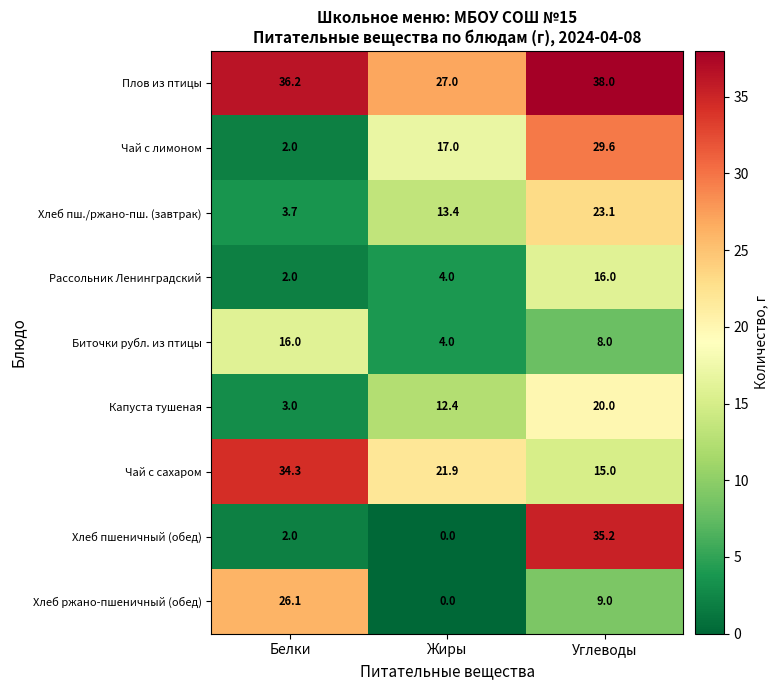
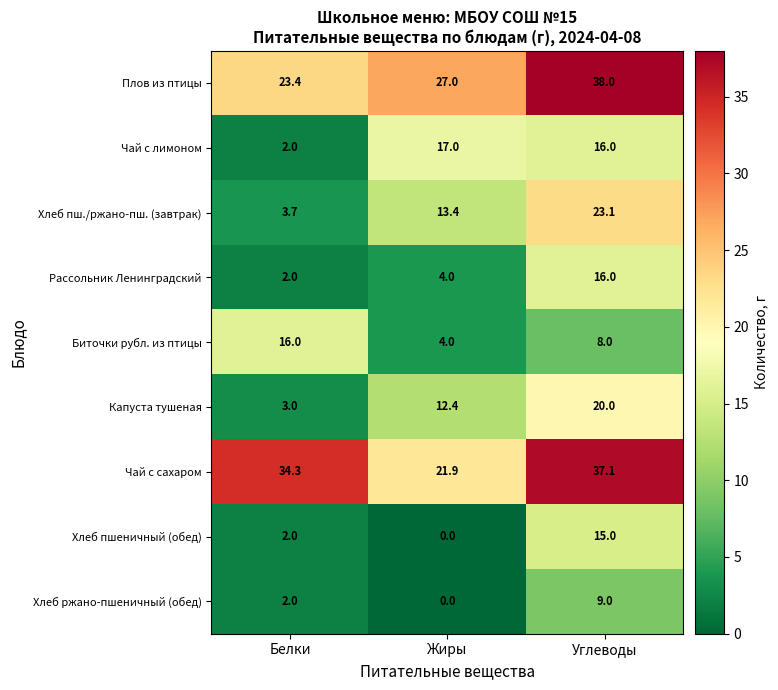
Плов из птицы, Белки: 36.2 -> 23.4
Чай с лимоном, Углеводы: 29.6 -> 16.0
Чай с сахаром, Углеводы: 15.0 -> 37.1
Хлеб пшеничный (обед), Углеводы: 35.2 -> 15.0
Хлеб ржано-пшеничный (обед), Белки: 26.1 -> 2.0
